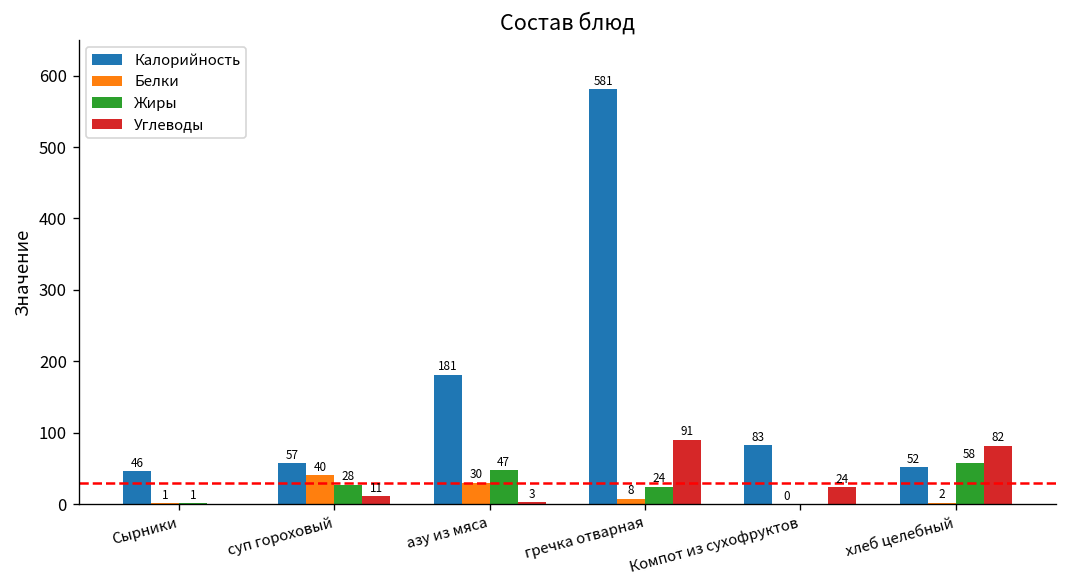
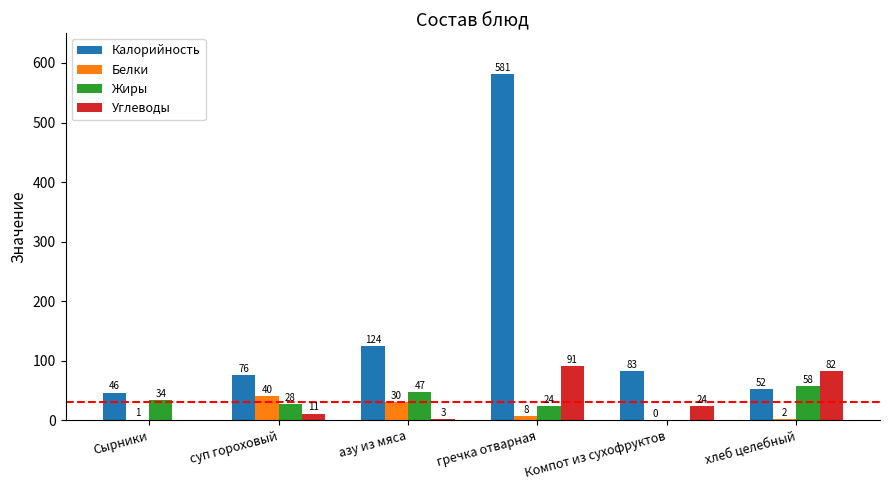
Жиры, Сырники: 1 -> 34
Калорийность, суп гороховый: 57 -> 76
Калорийность, азу из мяса: 181 -> 124
